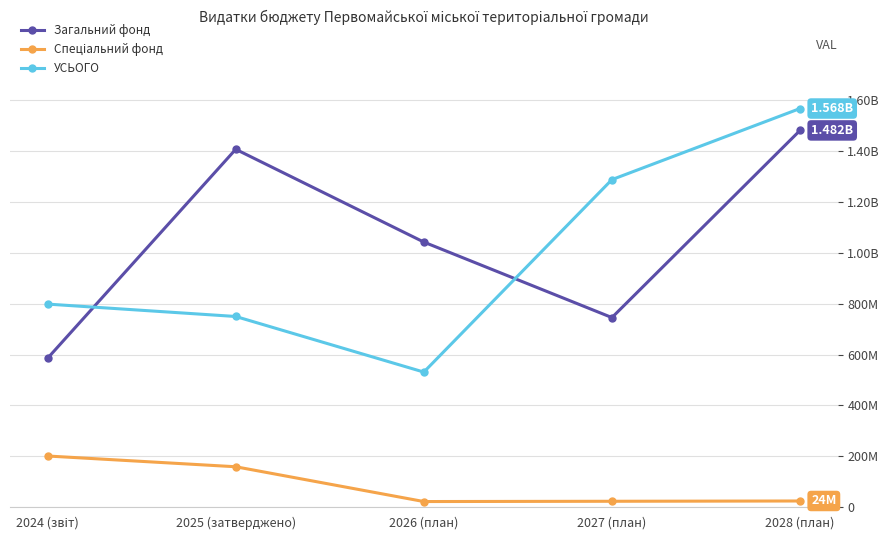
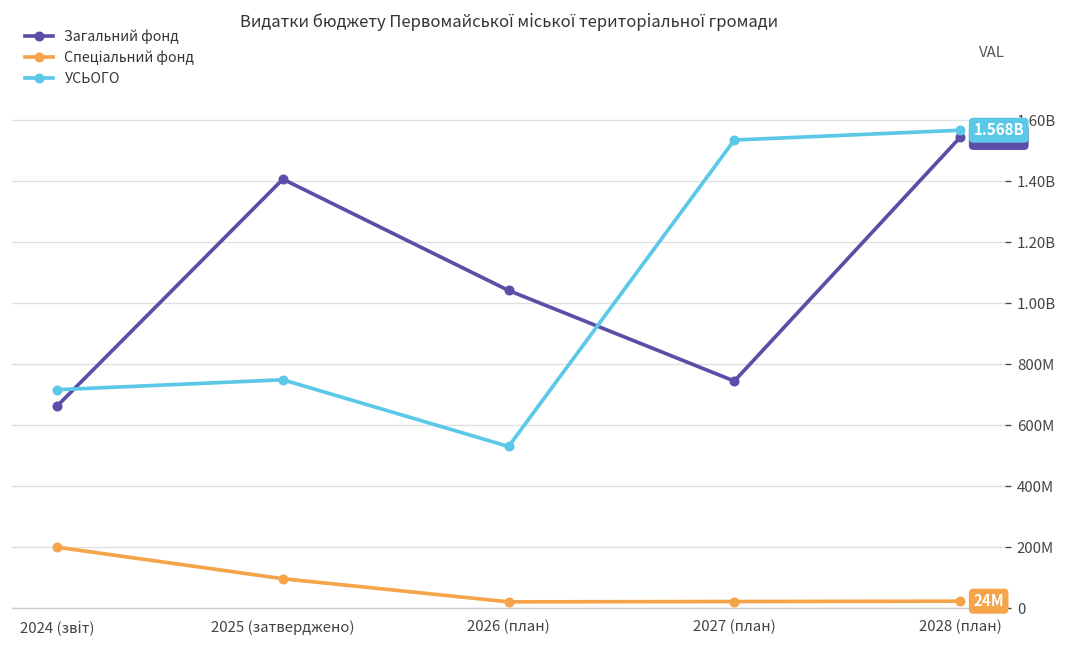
Загальний фонд, 2024 (звіт): 590000000 -> 660000000
УСЬОГО, 2024 (звіт): 800000000 -> 720000000
Спеціальний фонд, 2025 (затверджено): 160000000 -> 100000000
УСЬОГО, 2027 (план): 1290000000 -> 1540000000
Загальний фонд, 2028 (план): 1.482B -> 1.544B
